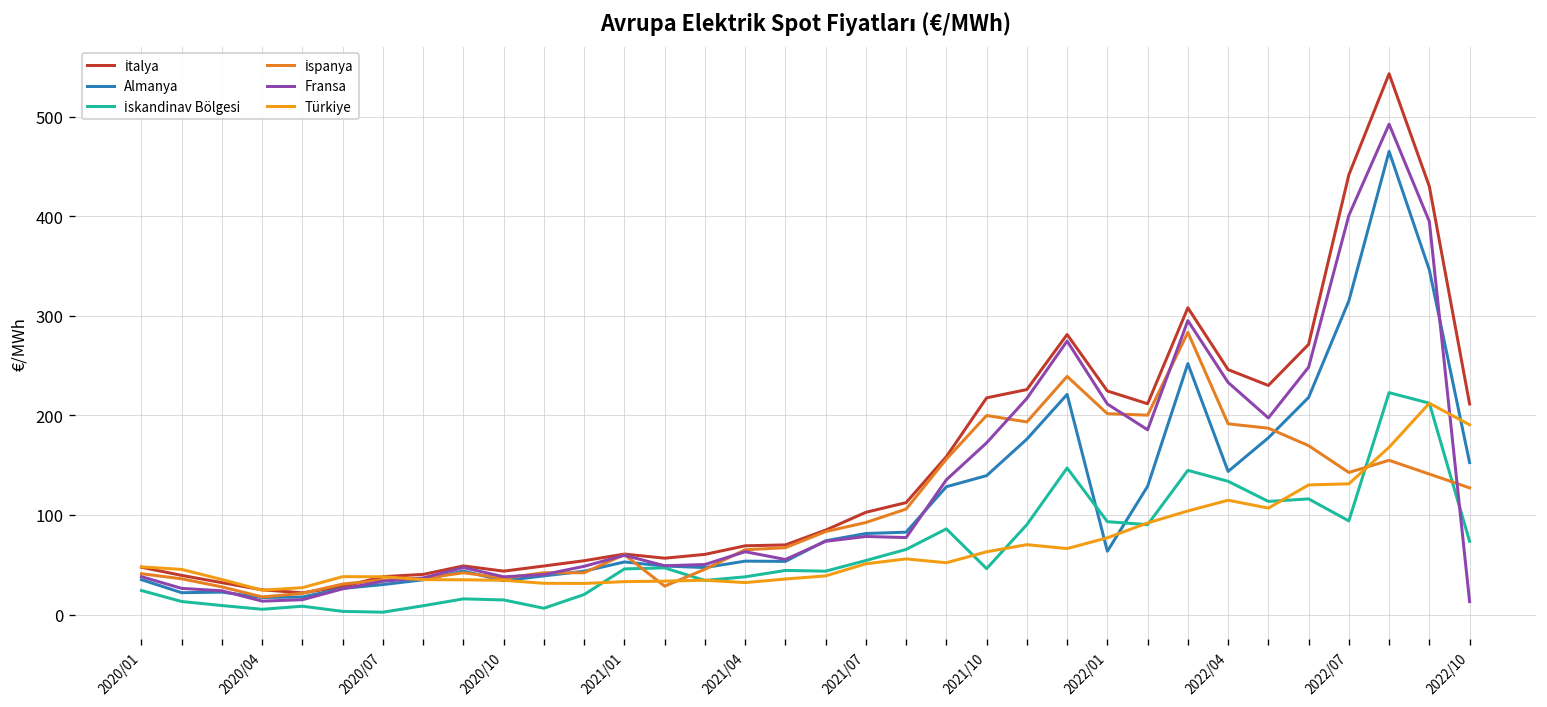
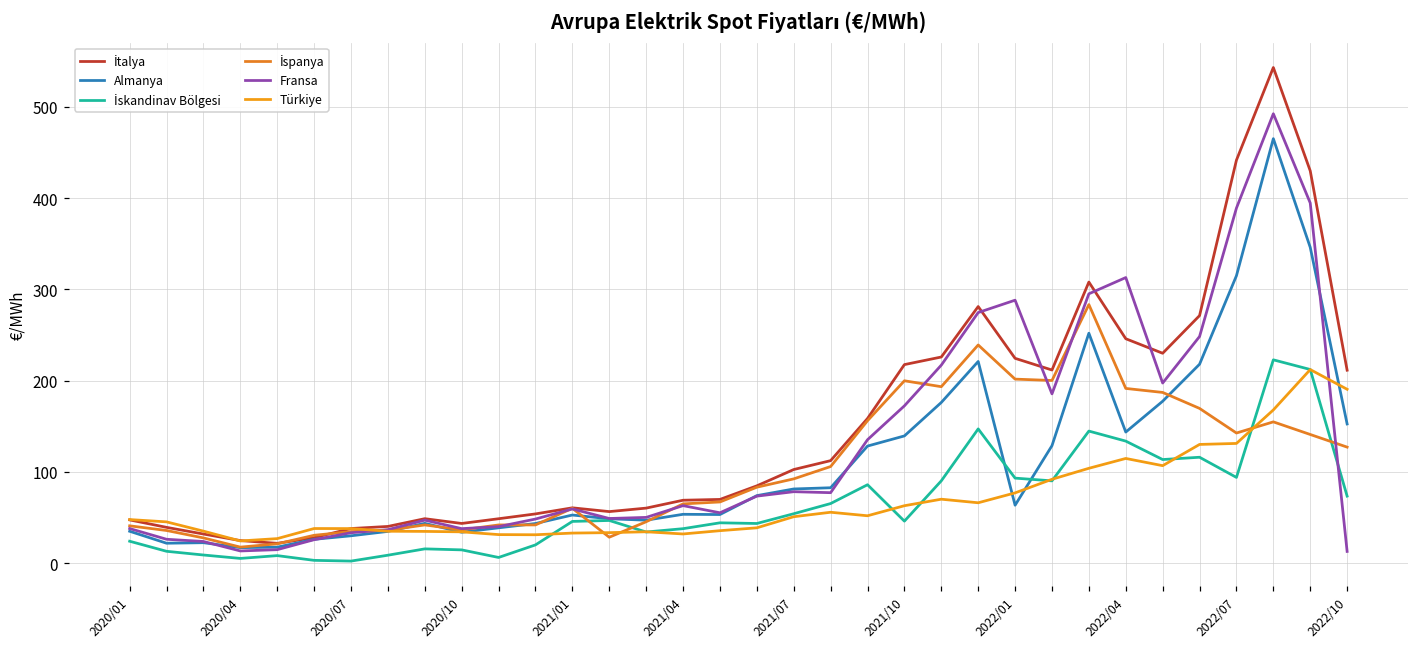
Fransa, 2022/01: 210 -> 290
Fransa, 2022/04: 230 -> 310
Fransa, 2022/07: 400 -> 390
